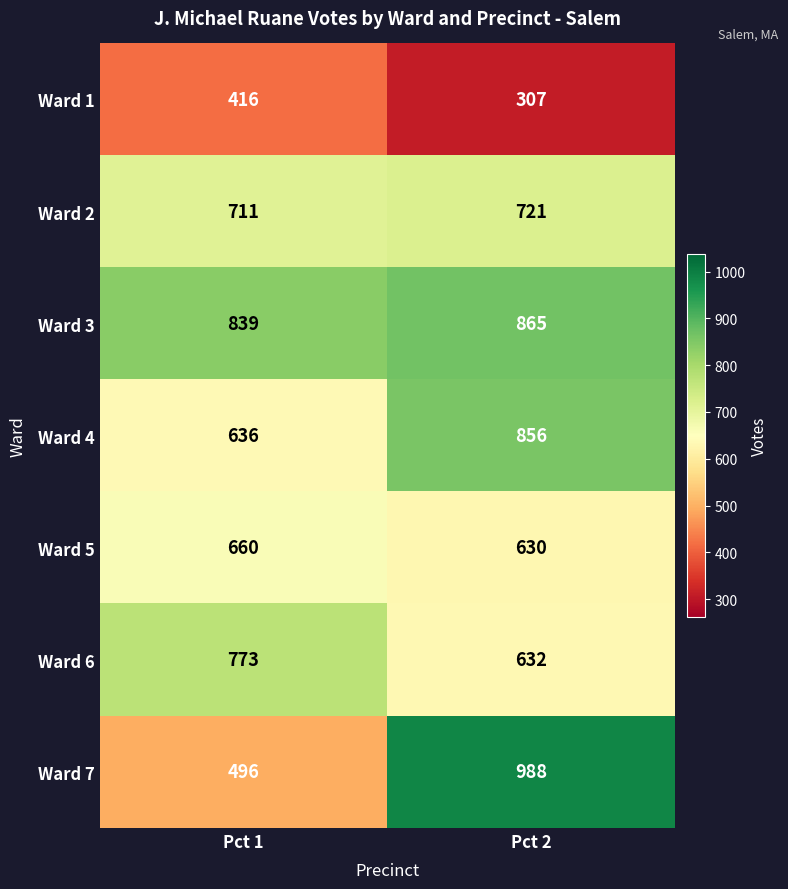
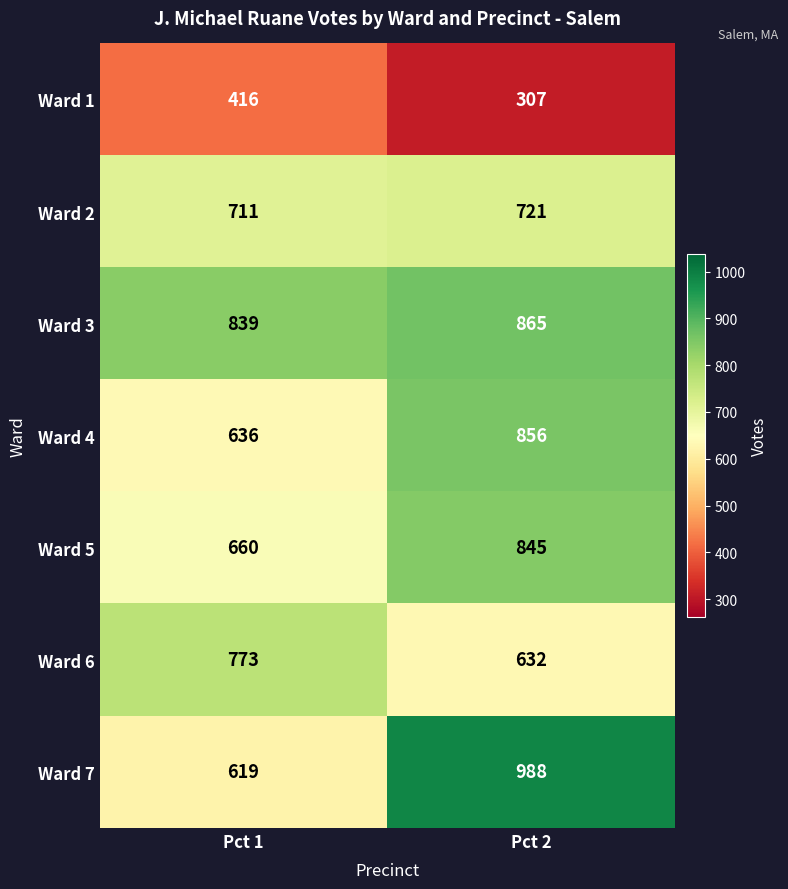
Ward 5, Pct 2: 630 -> 845
Ward 7, Pct 1: 496 -> 619
